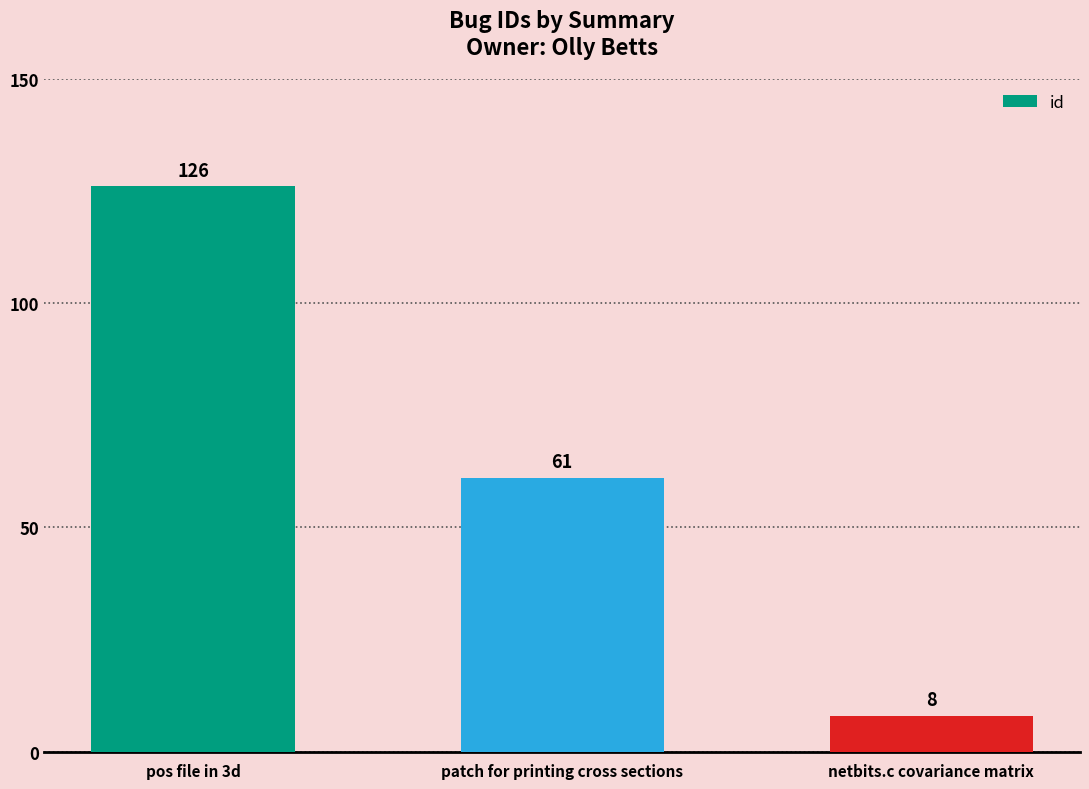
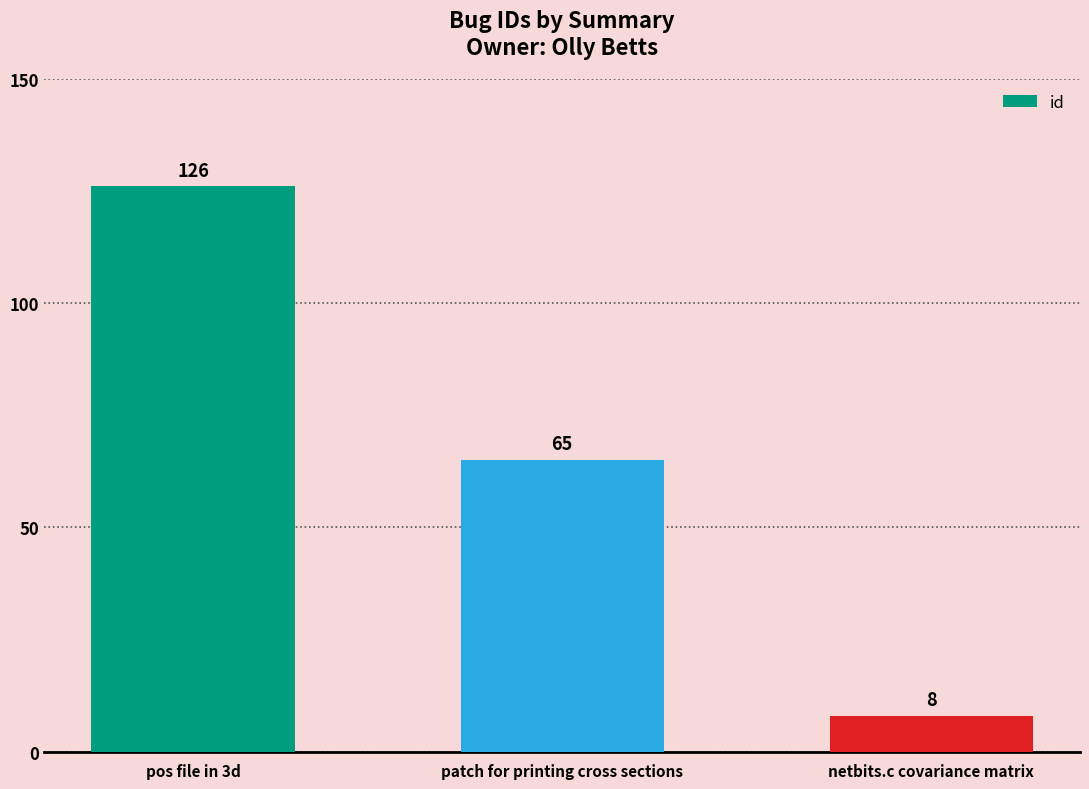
patch for printing cross sections: 61 -> 65
